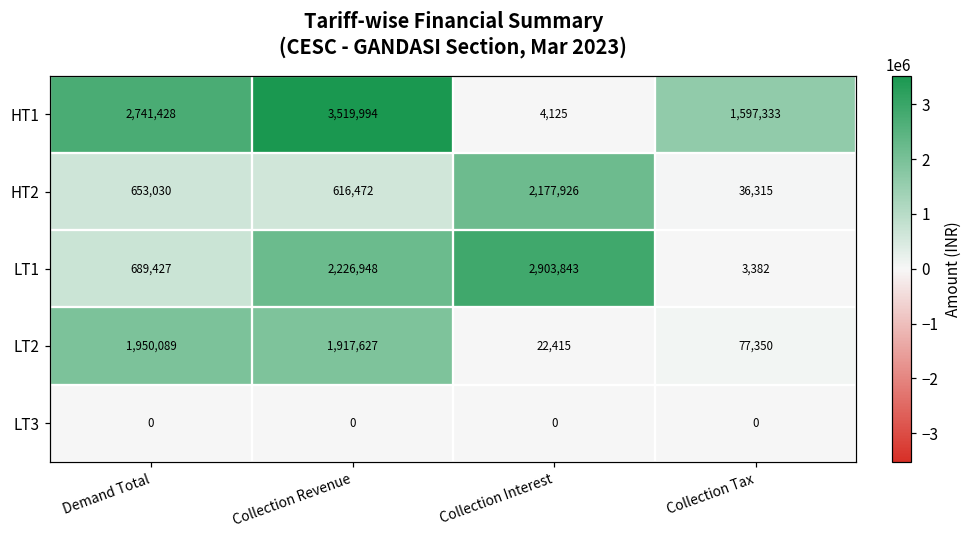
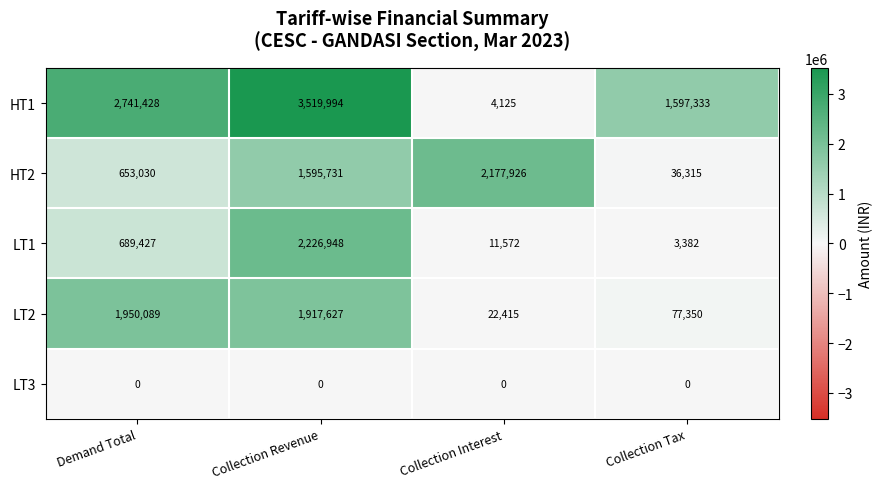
HT2, Collection Revenue: 616,472 -> 1,595,731
LT1, Collection Interest: 2,903,843 -> 11,572
